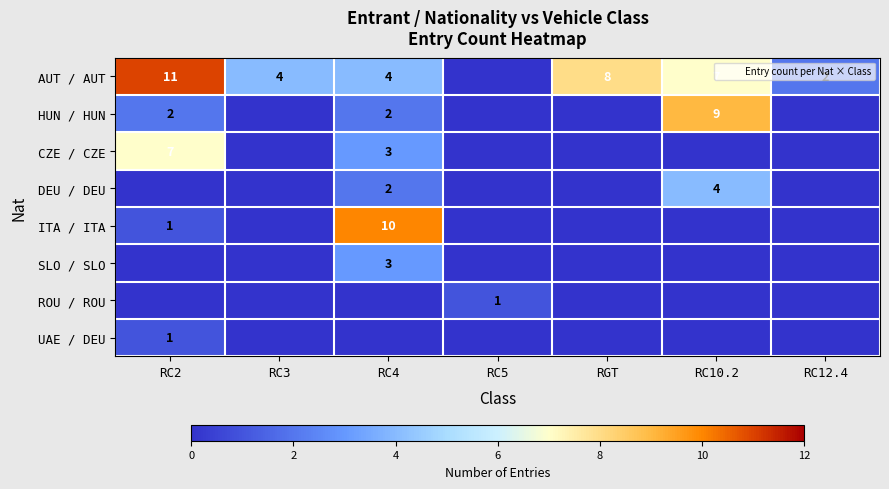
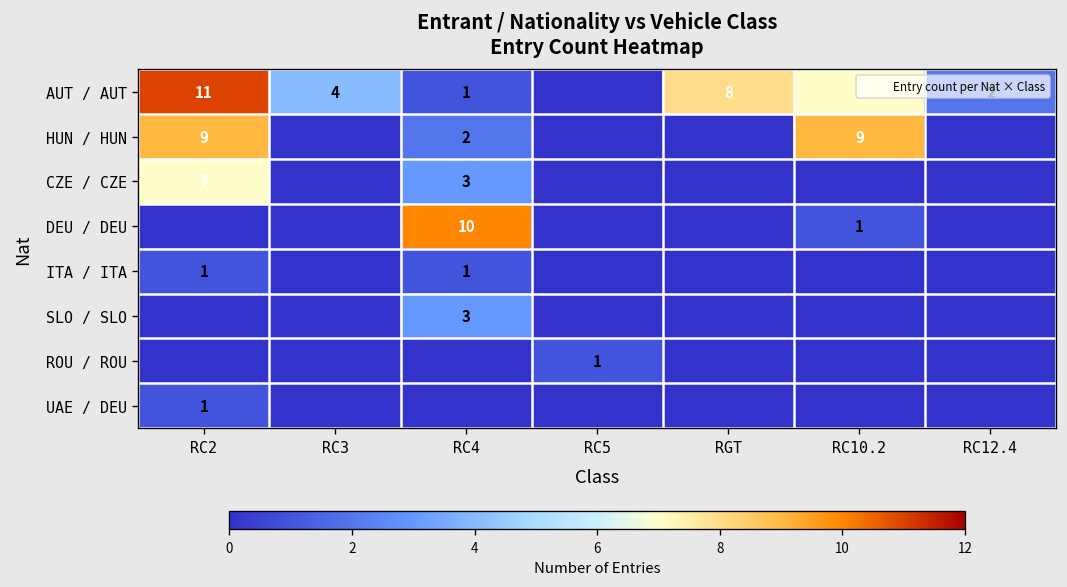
AUT / AUT, RC4: 4 -> 1
HUN / HUN, RC2: 2 -> 9
DEU / DEU, RC4: 2 -> 10
DEU / DEU, RC10.2: 4 -> 1
ITA / ITA, RC4: 10 -> 1
